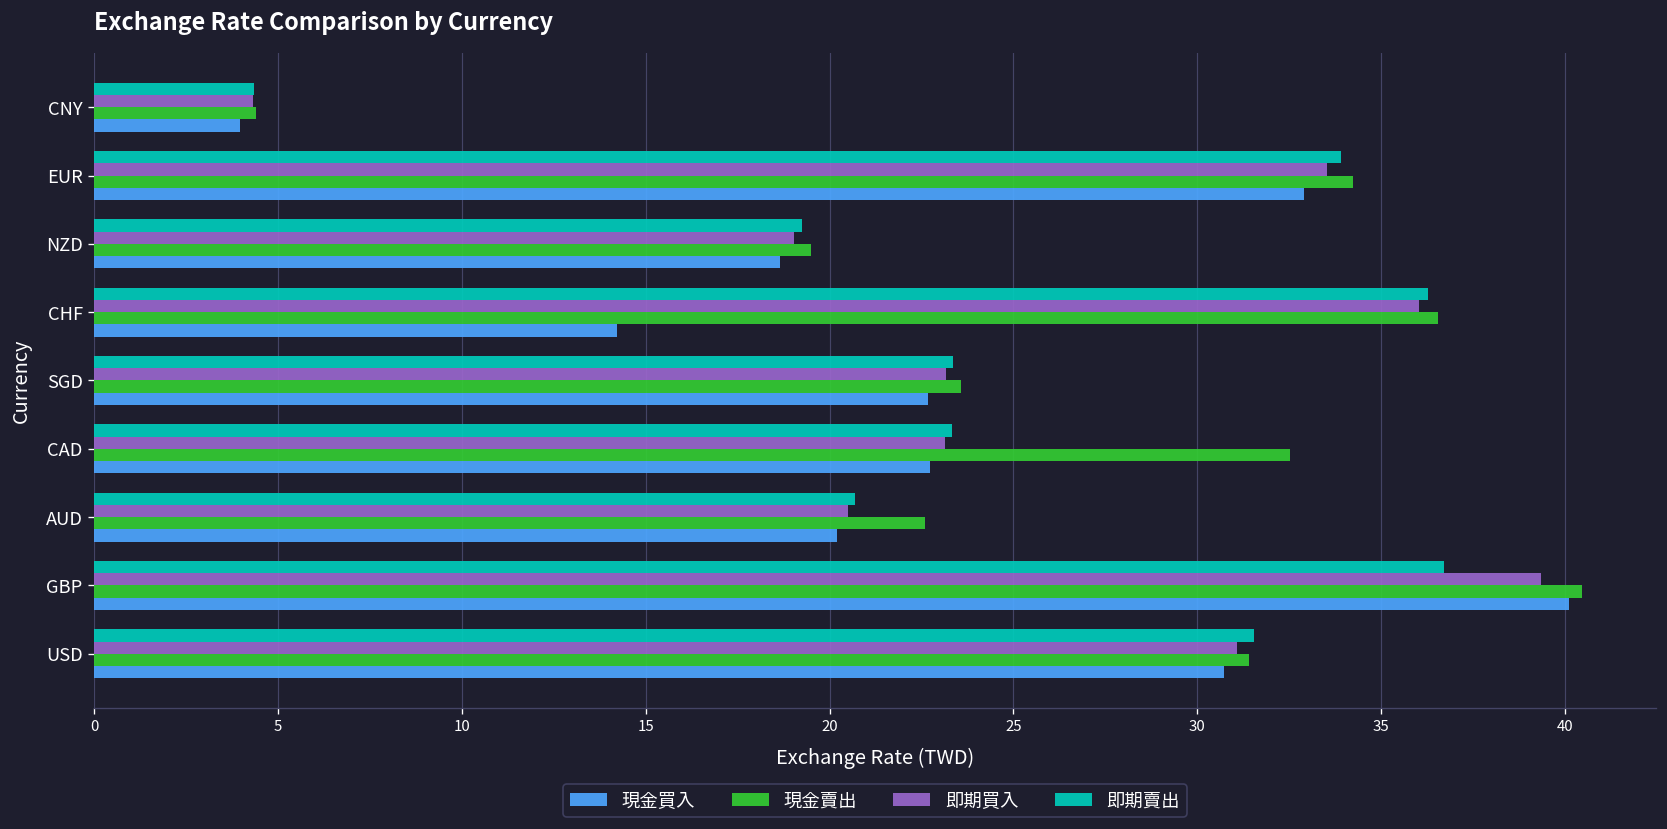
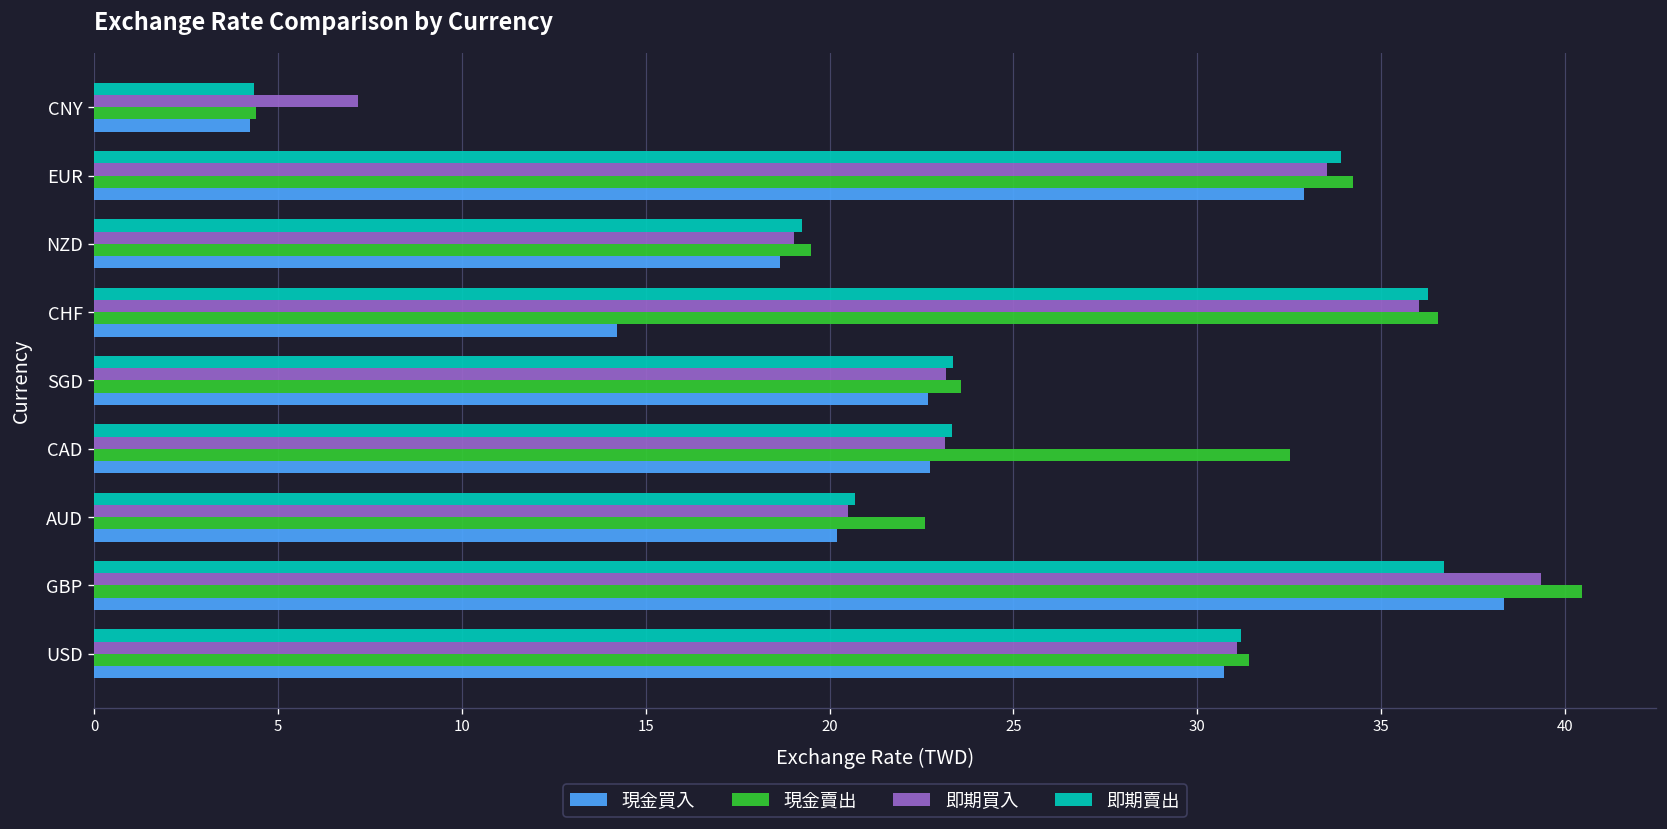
即期買入, CNY: 4.3 -> 7.2
現金買入, CNY: 4.0 -> 4.2
現金買入, GBP: 40.1 -> 38.3
即期賣出, USD: 31.6 -> 31.2
